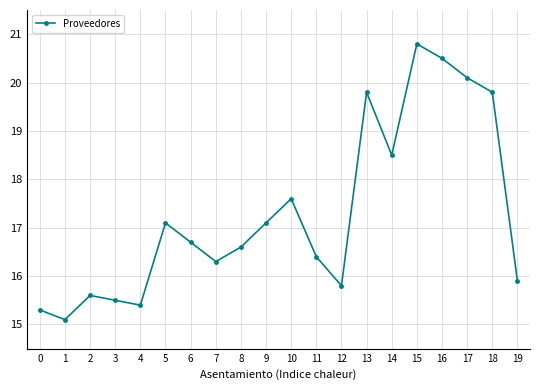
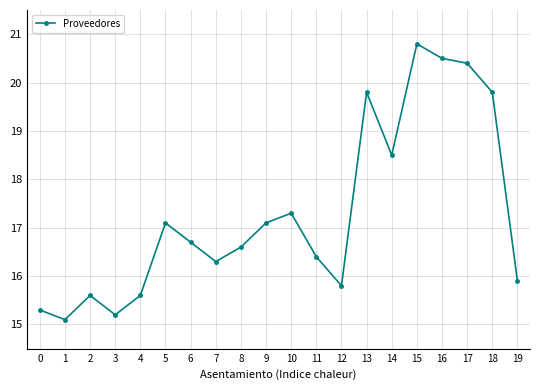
3: 15.5 -> 15.2
4: 15.4 -> 15.6
10: 17.6 -> 17.3
17: 20.1 -> 20.4
